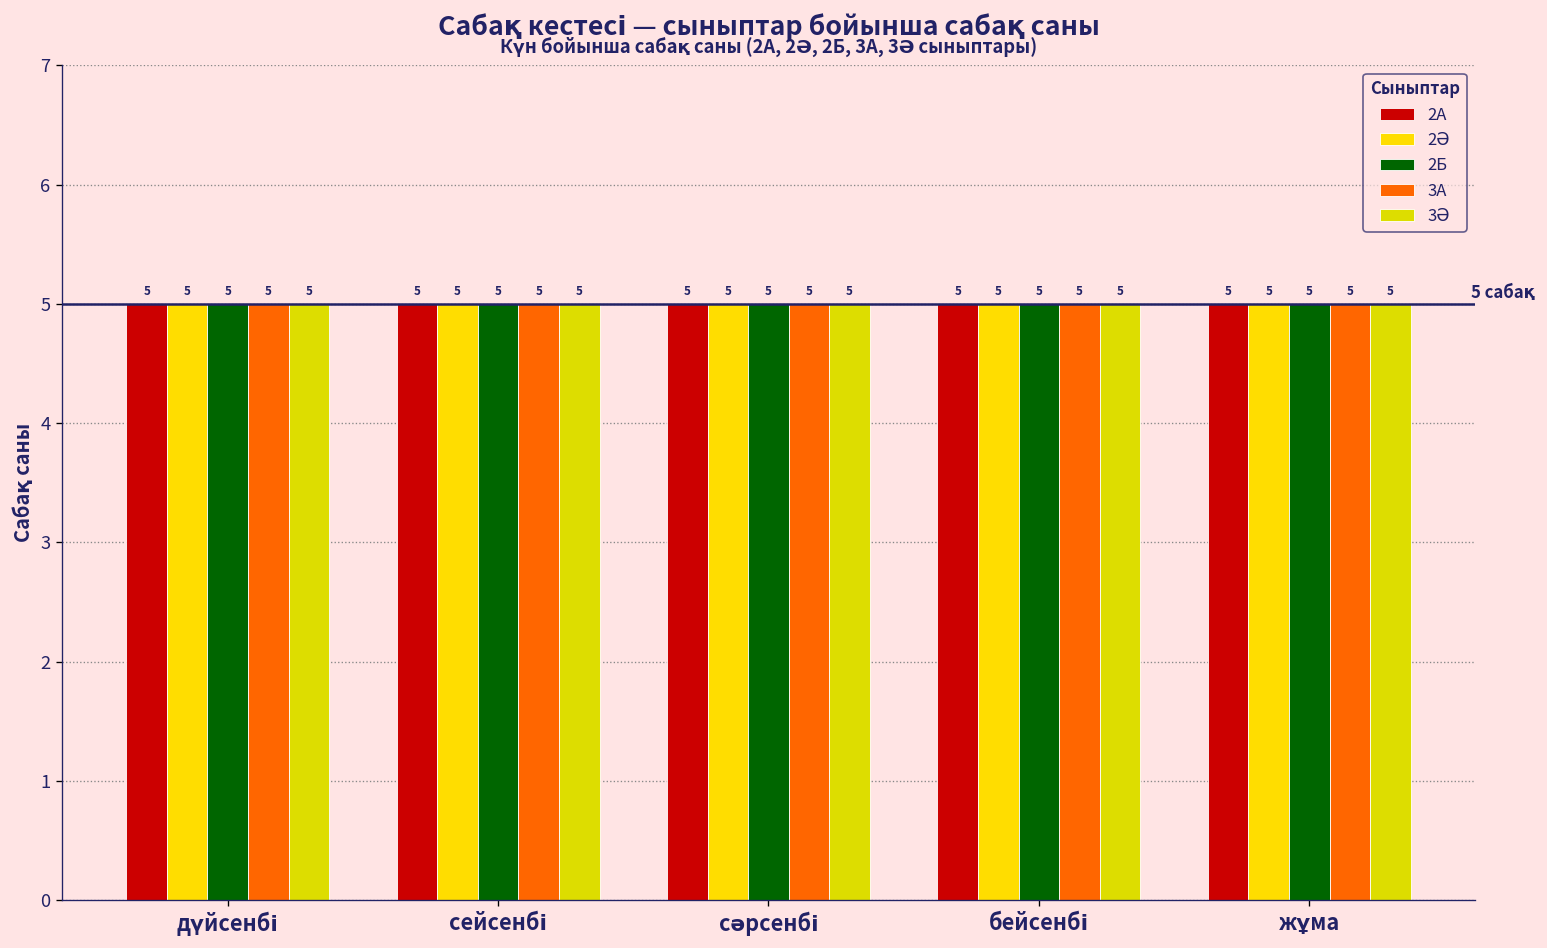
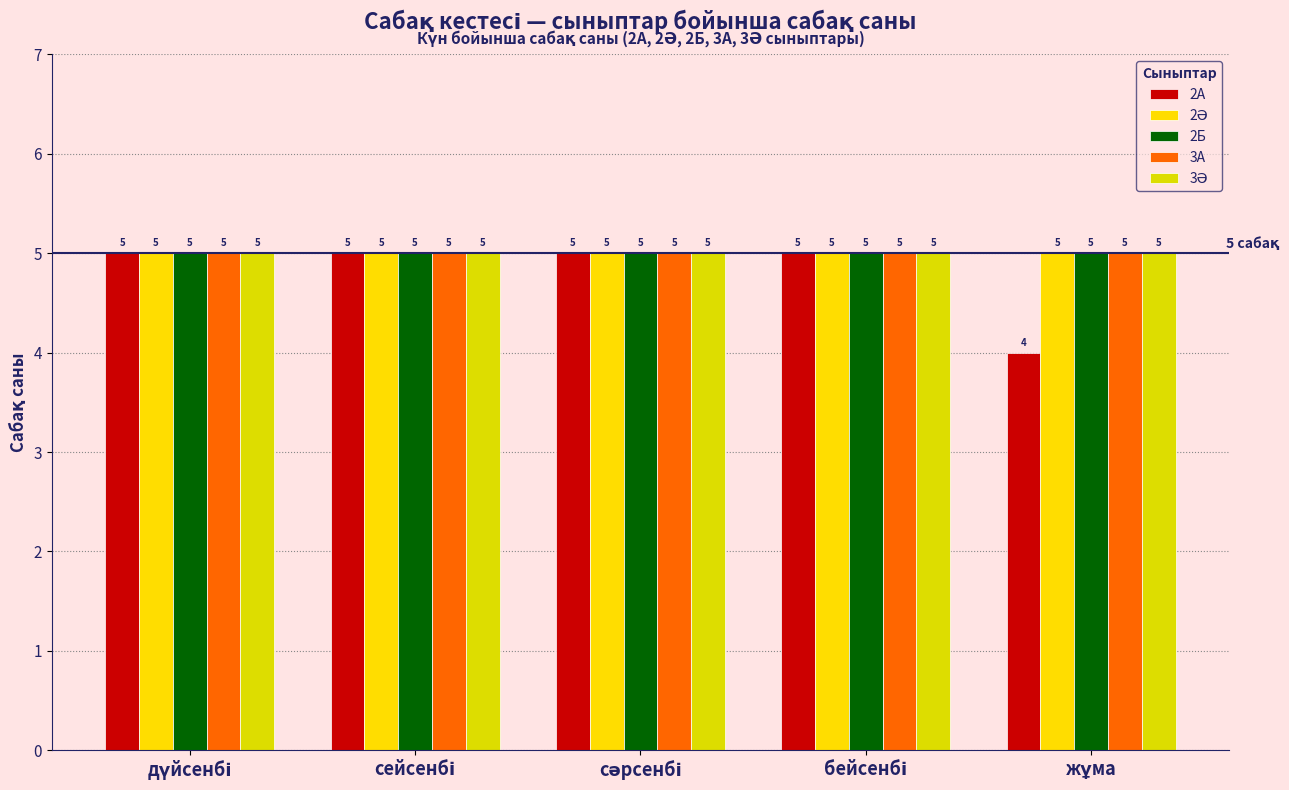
2А, жұма: 5 -> 4
